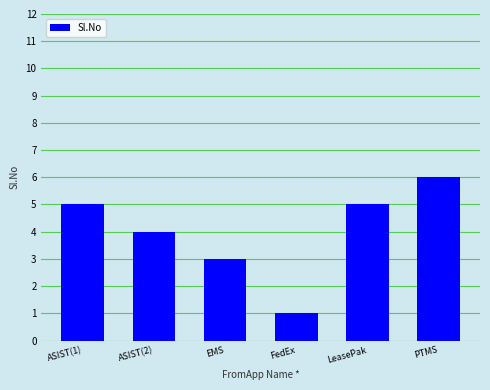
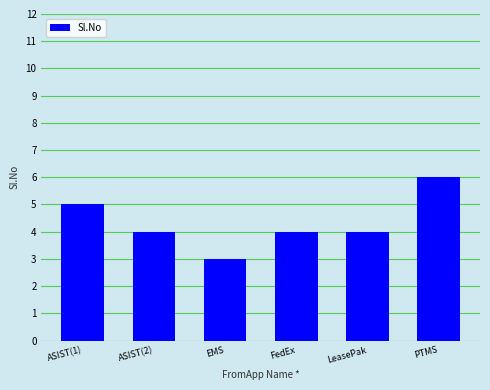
FedEx: 1 -> 4
LeasePak: 5 -> 4
